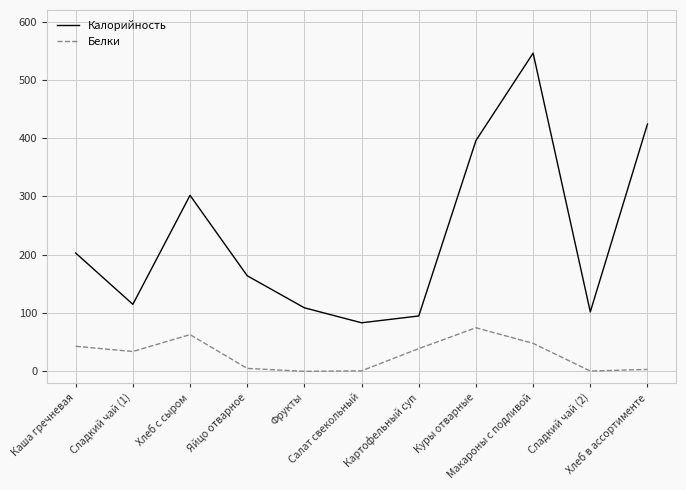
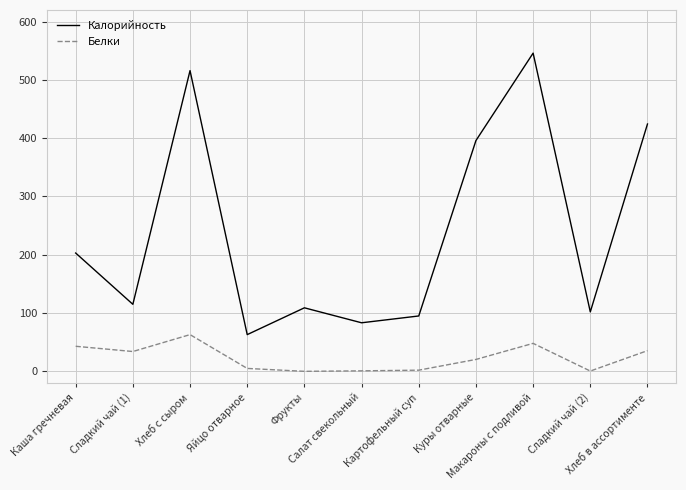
Калорийность, Хлеб с сыром: 300 -> 520
Калорийность, Яйцо отварное: 160 -> 60
Белки, Картофельный суп: 40 -> 0
Белки, Куры отварные: 70 -> 20
Белки, Хлеб в ассортименте: 0 -> 40
